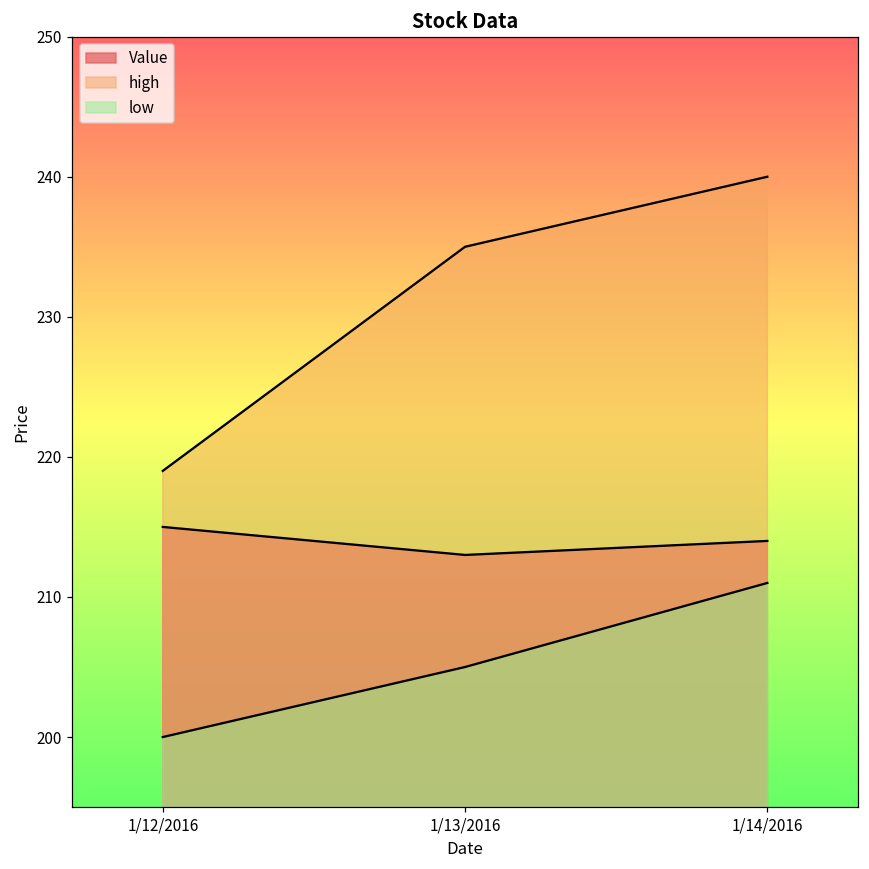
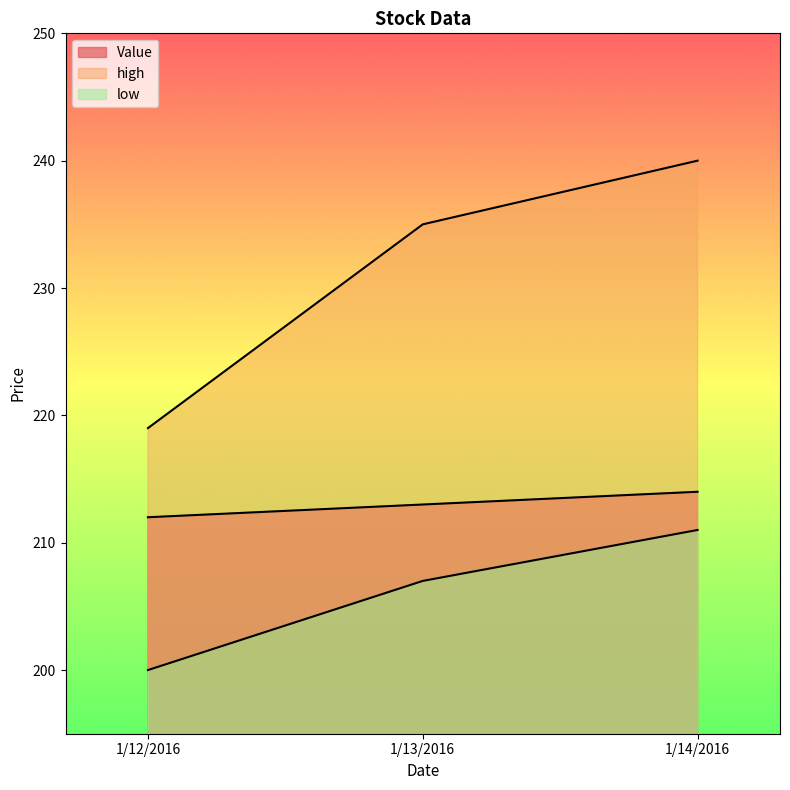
Value, 1/12/2016: 215 -> 212
low, 1/13/2016: 205 -> 207
